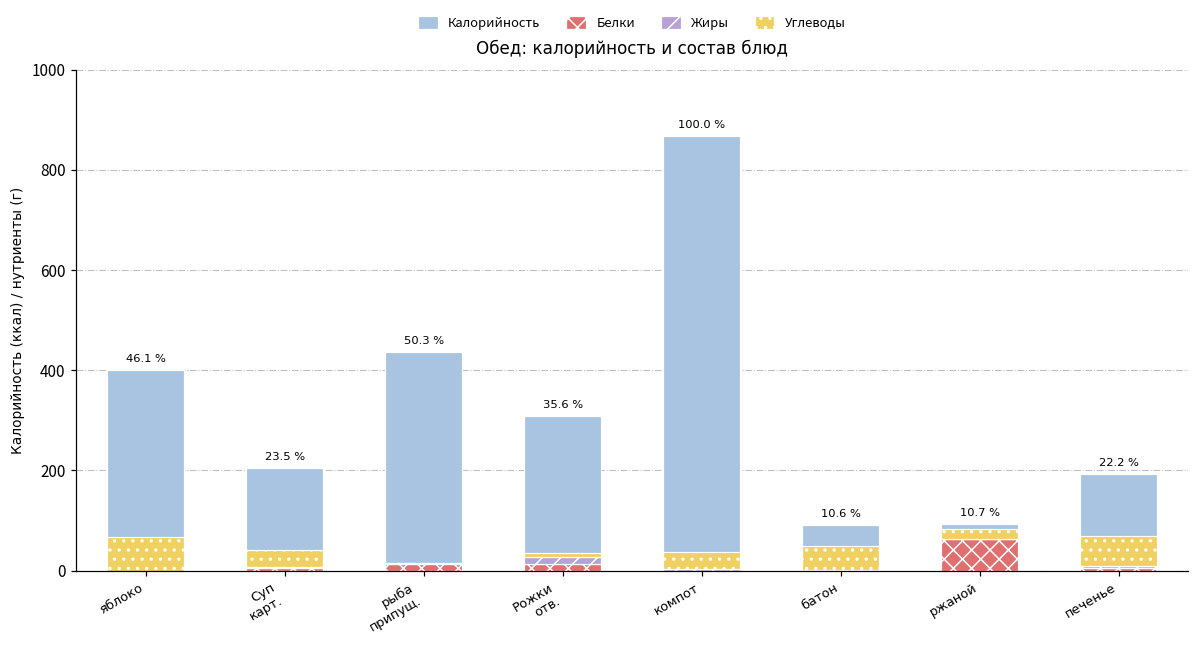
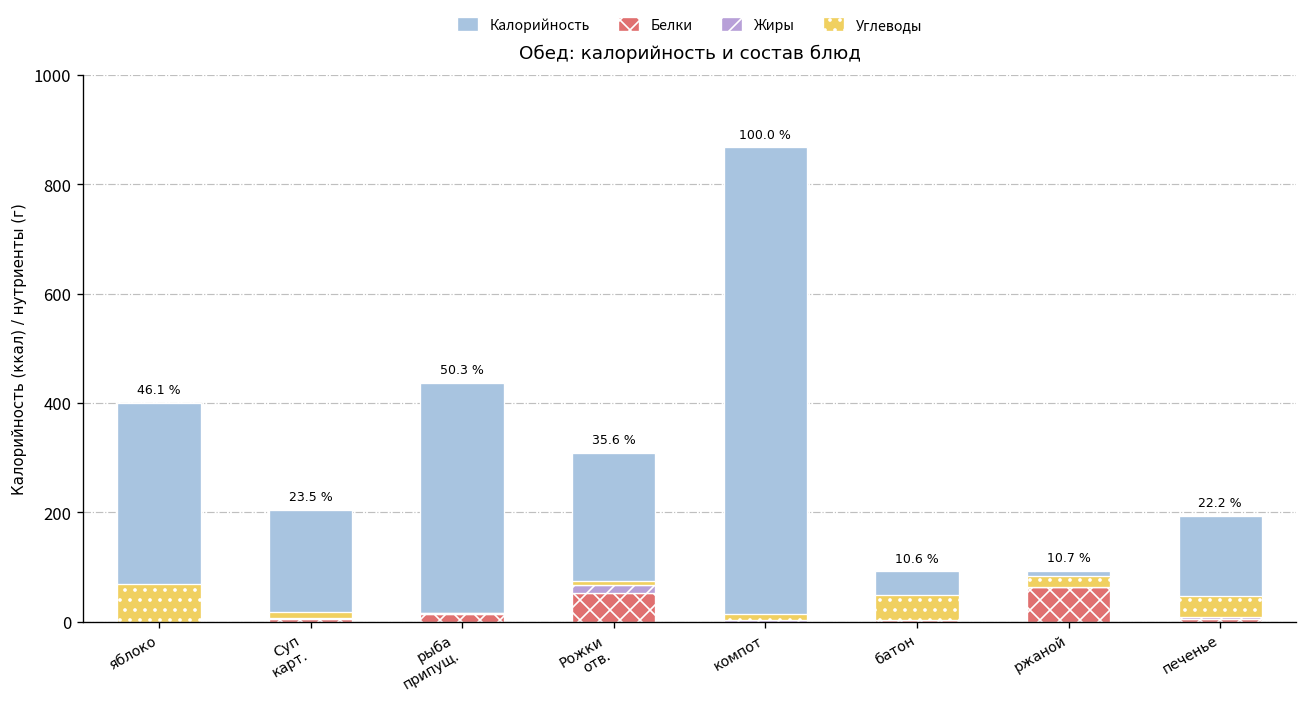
Углеводы, Суп карт.: 30 -> 10
Белки, Рожки отв.: 10 -> 50
Углеводы, компот: 30 -> 10
Углеводы, печенье: 60 -> 40
